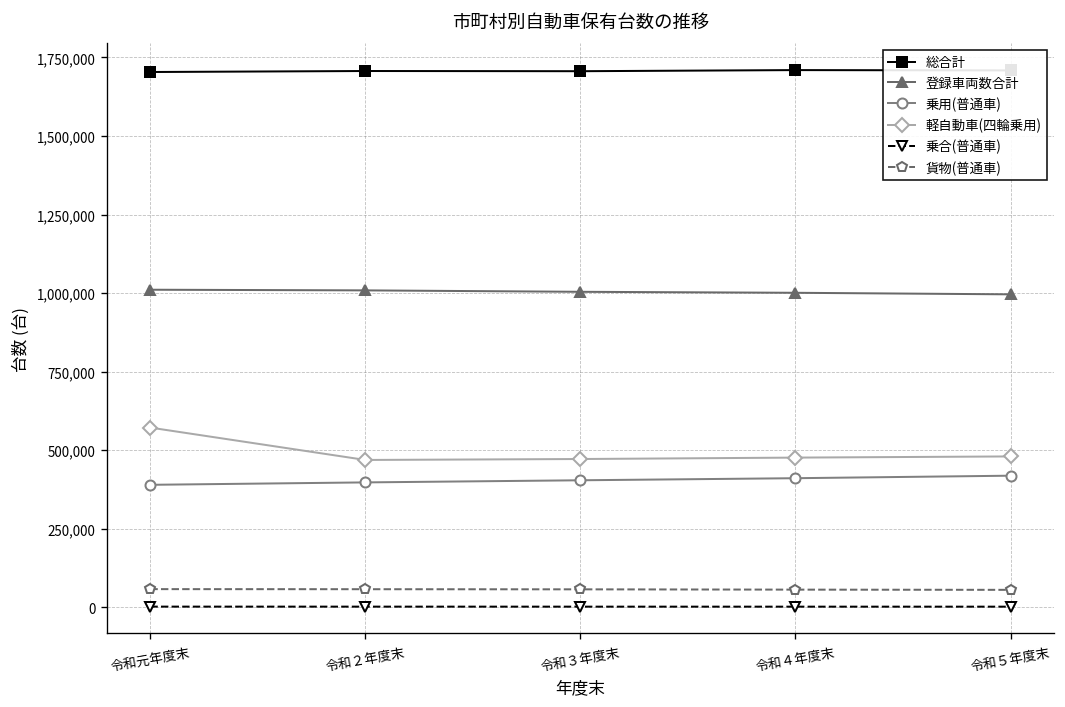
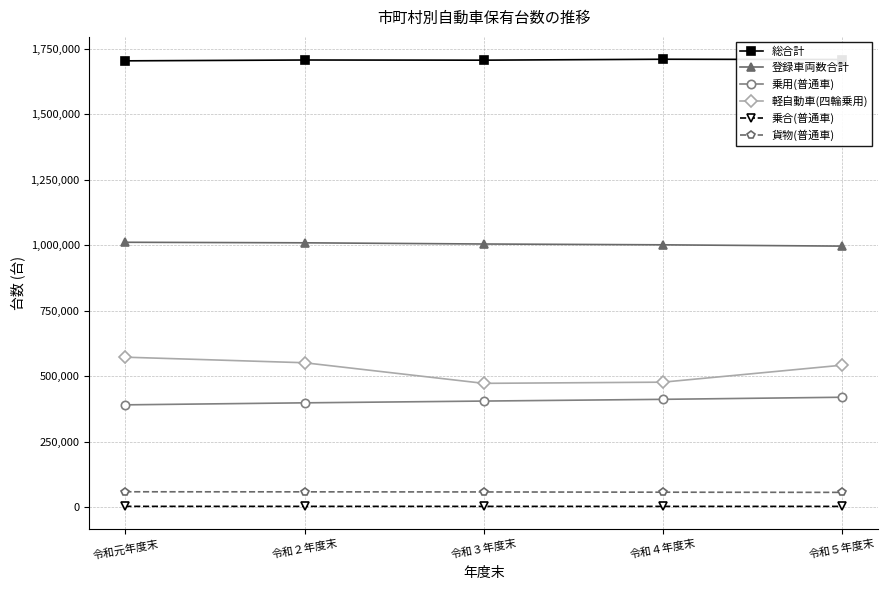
軽自動車(四輪乗用), 令和２年度末: 470,000 -> 550,000
軽自動車(四輪乗用), 令和５年度末: 480,000 -> 540,000
